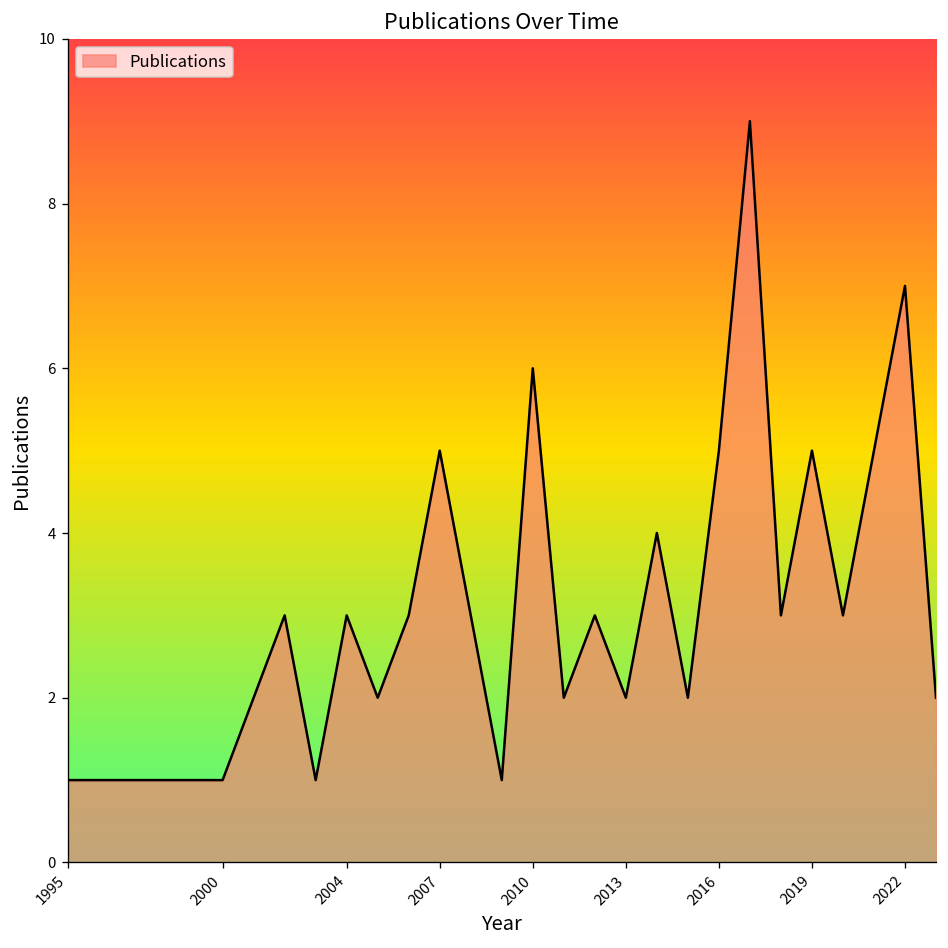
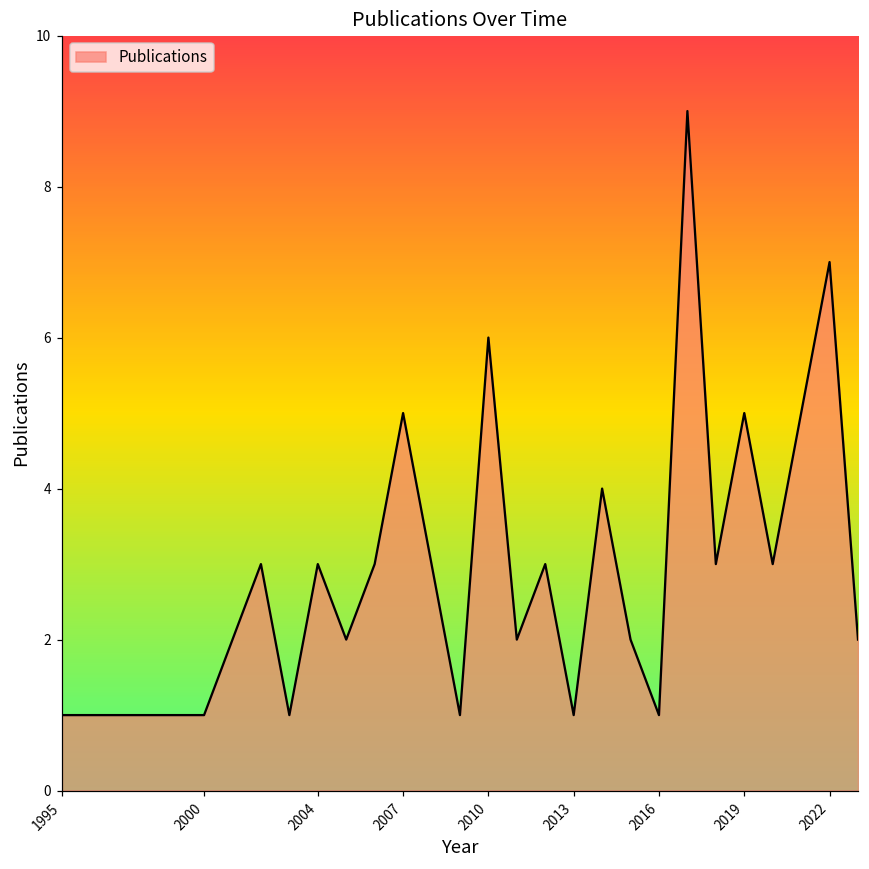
2013: 2 -> 1
2016: 5 -> 1
